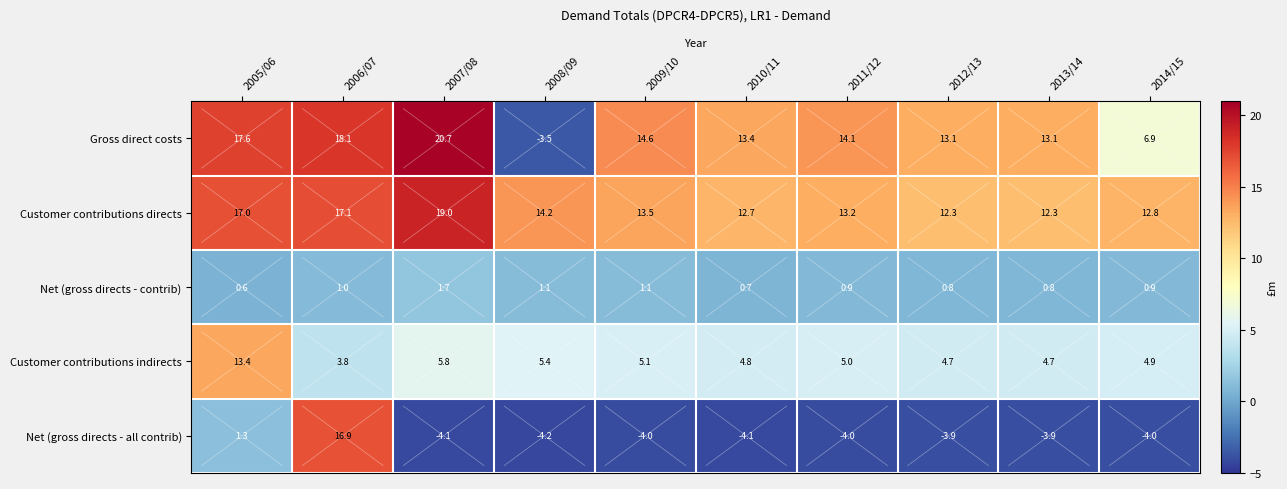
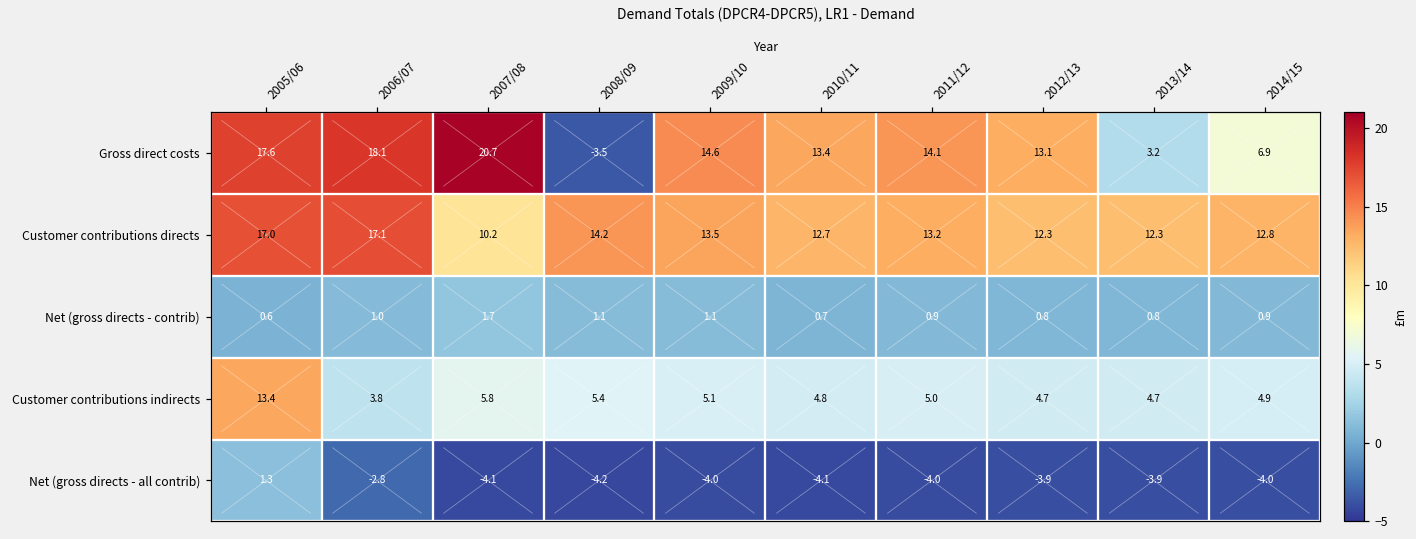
Gross direct costs, 2013/14: 13.1 -> 3.2
Customer contributions directs, 2007/08: 19.0 -> 10.2
Net (gross directs - all contrib), 2006/07: 16.9 -> -2.8
